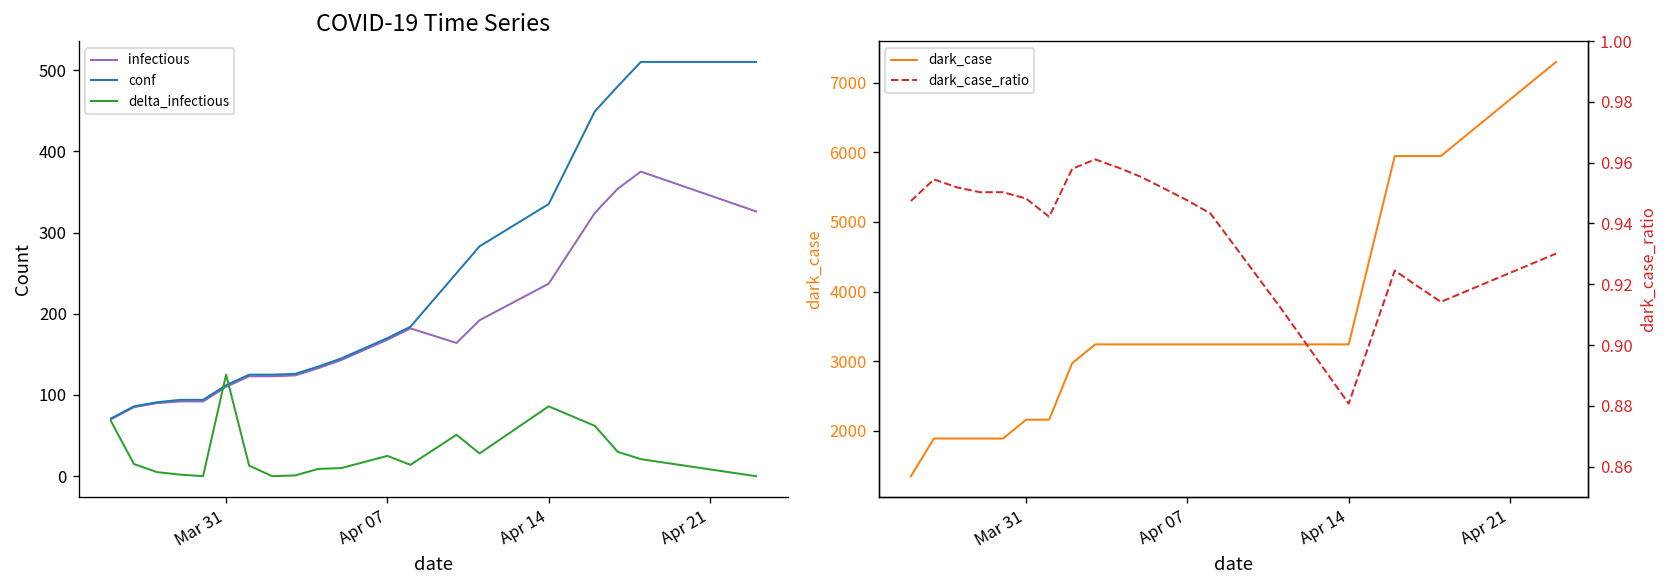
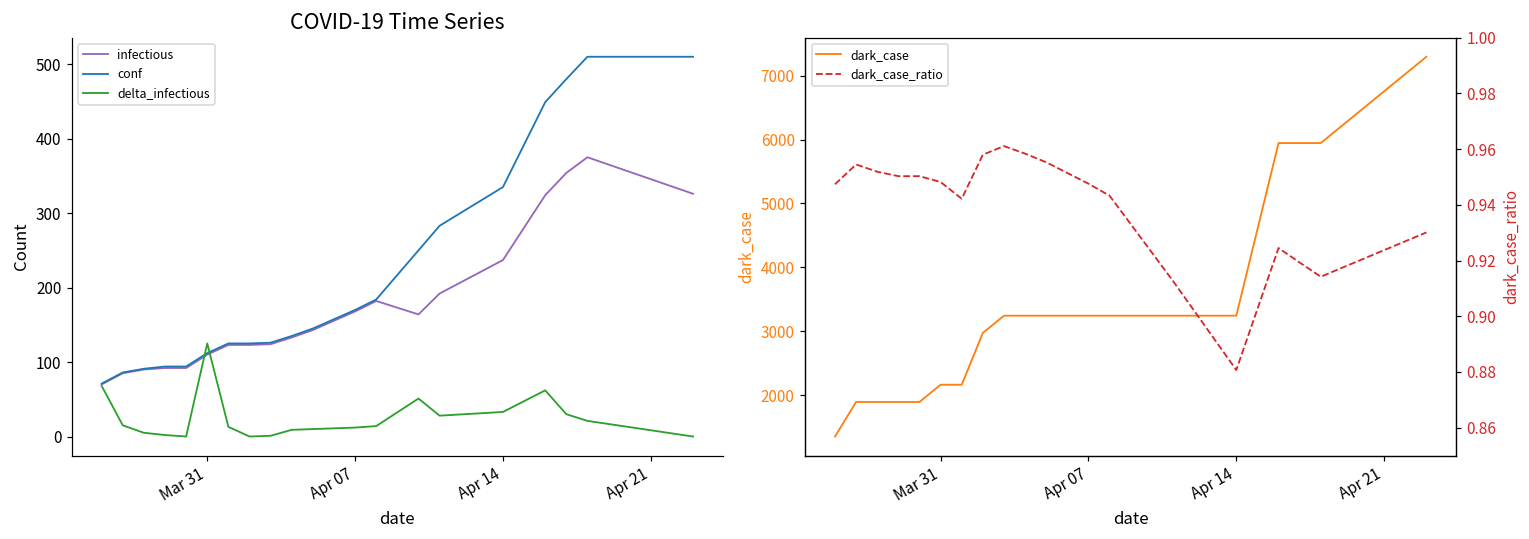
COVID-19 Time Series, delta_infectious, Apr 07: 30 -> 10
COVID-19 Time Series, delta_infectious, Apr 14: 90 -> 30
